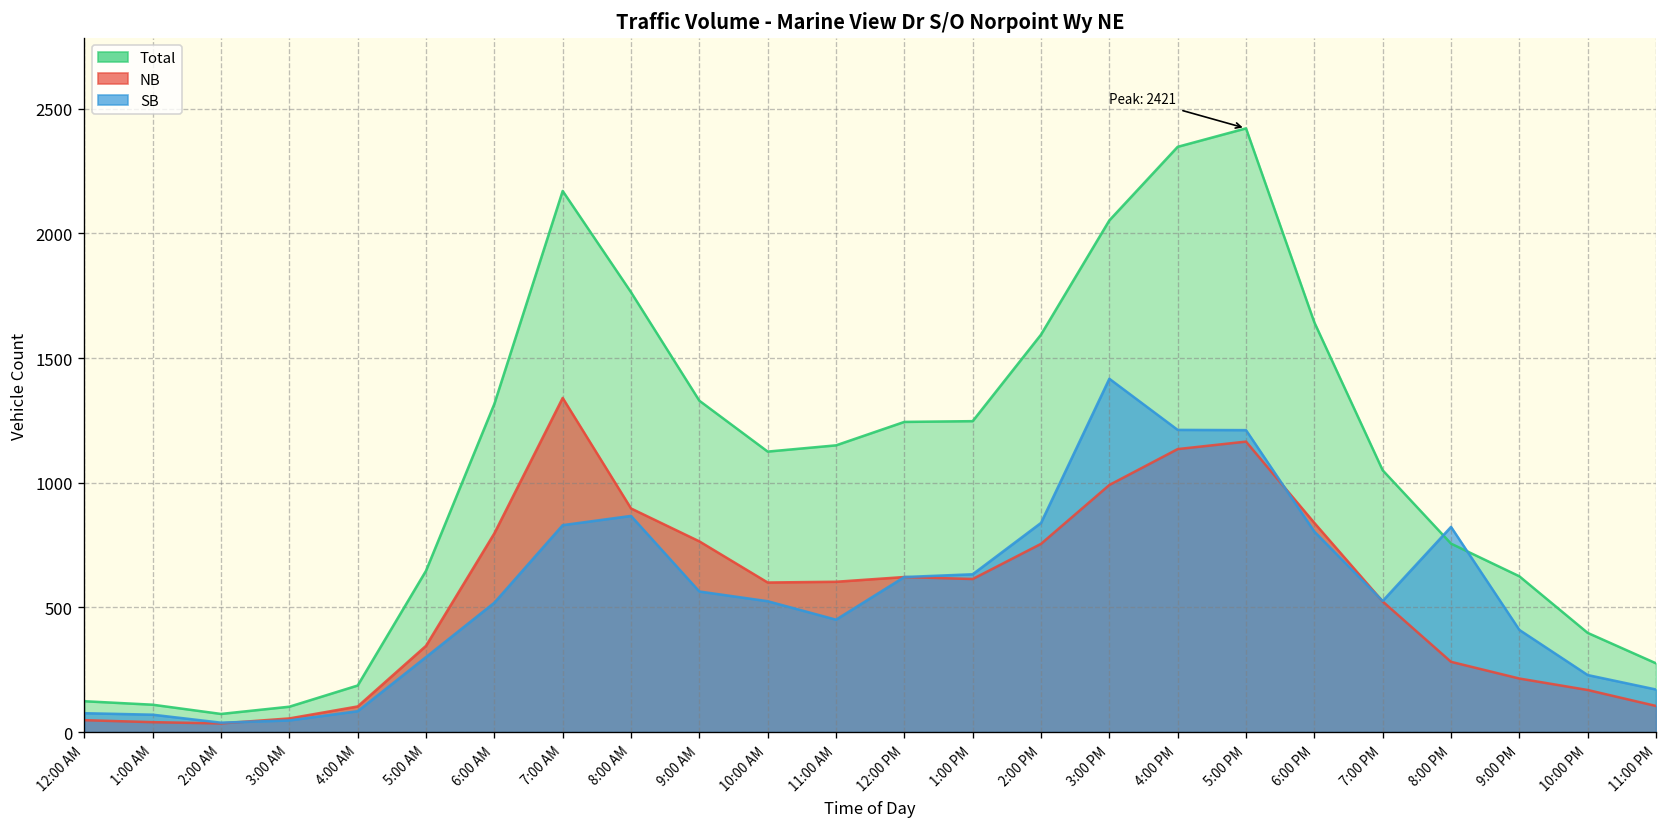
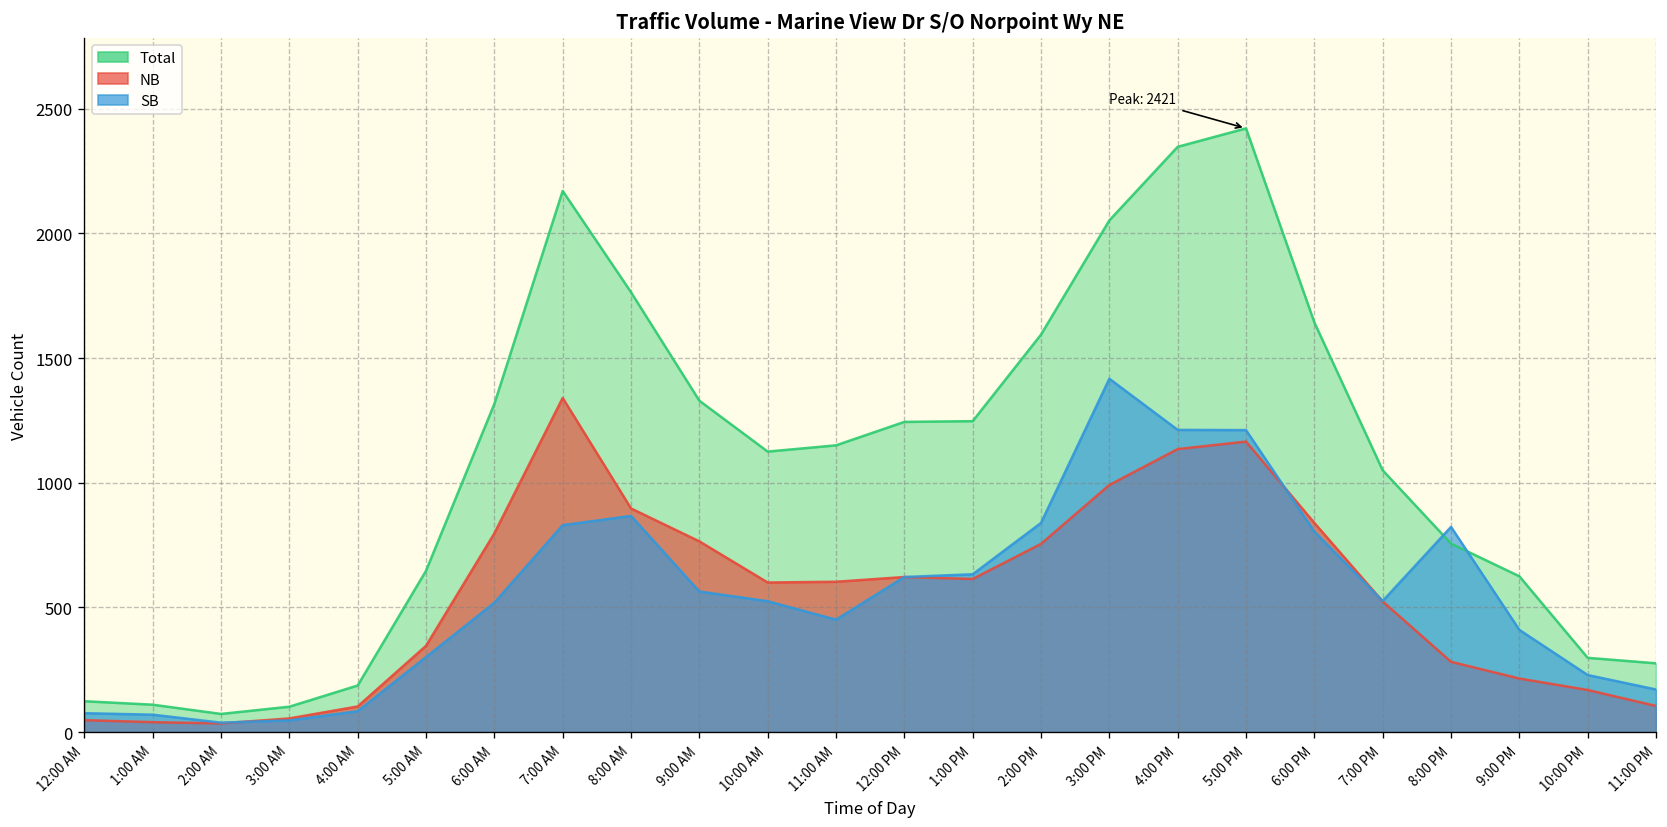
Total, 10:00 PM: 400 -> 300
